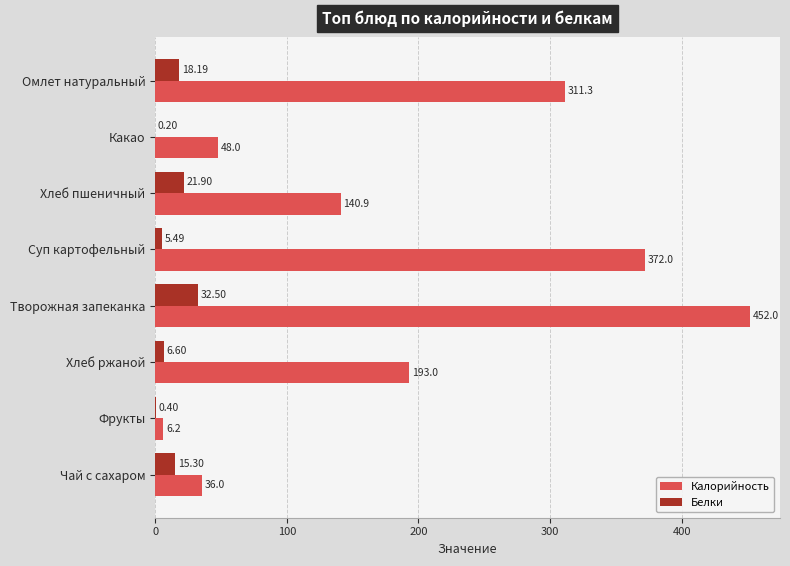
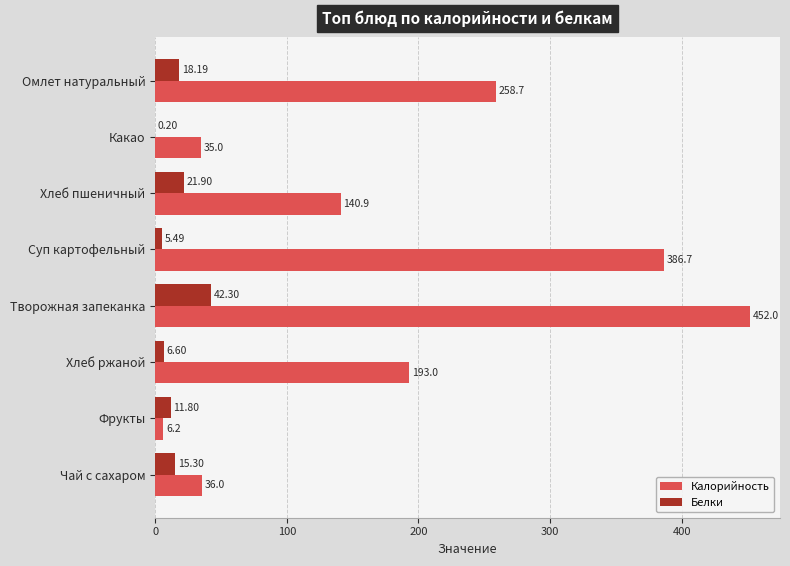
Калорийность, Омлет натуральный: 311.3 -> 258.7
Калорийность, Какао: 48.0 -> 35.0
Калорийность, Суп картофельный: 372.0 -> 386.7
Белки, Творожная запеканка: 32.50 -> 42.30
Белки, Фрукты: 0.40 -> 11.80
